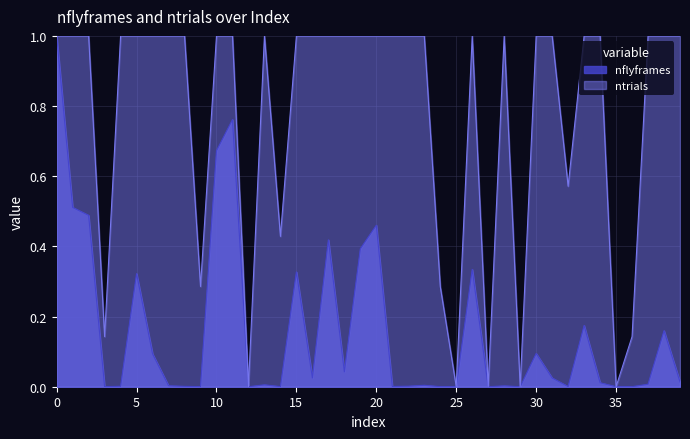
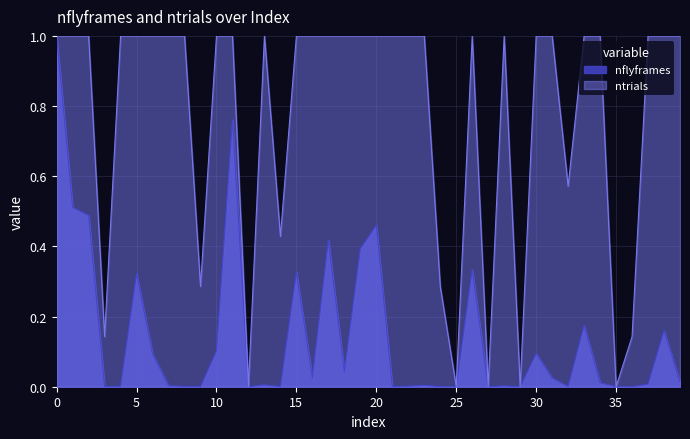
nflyframes, 10: 0.67 -> 0.10
